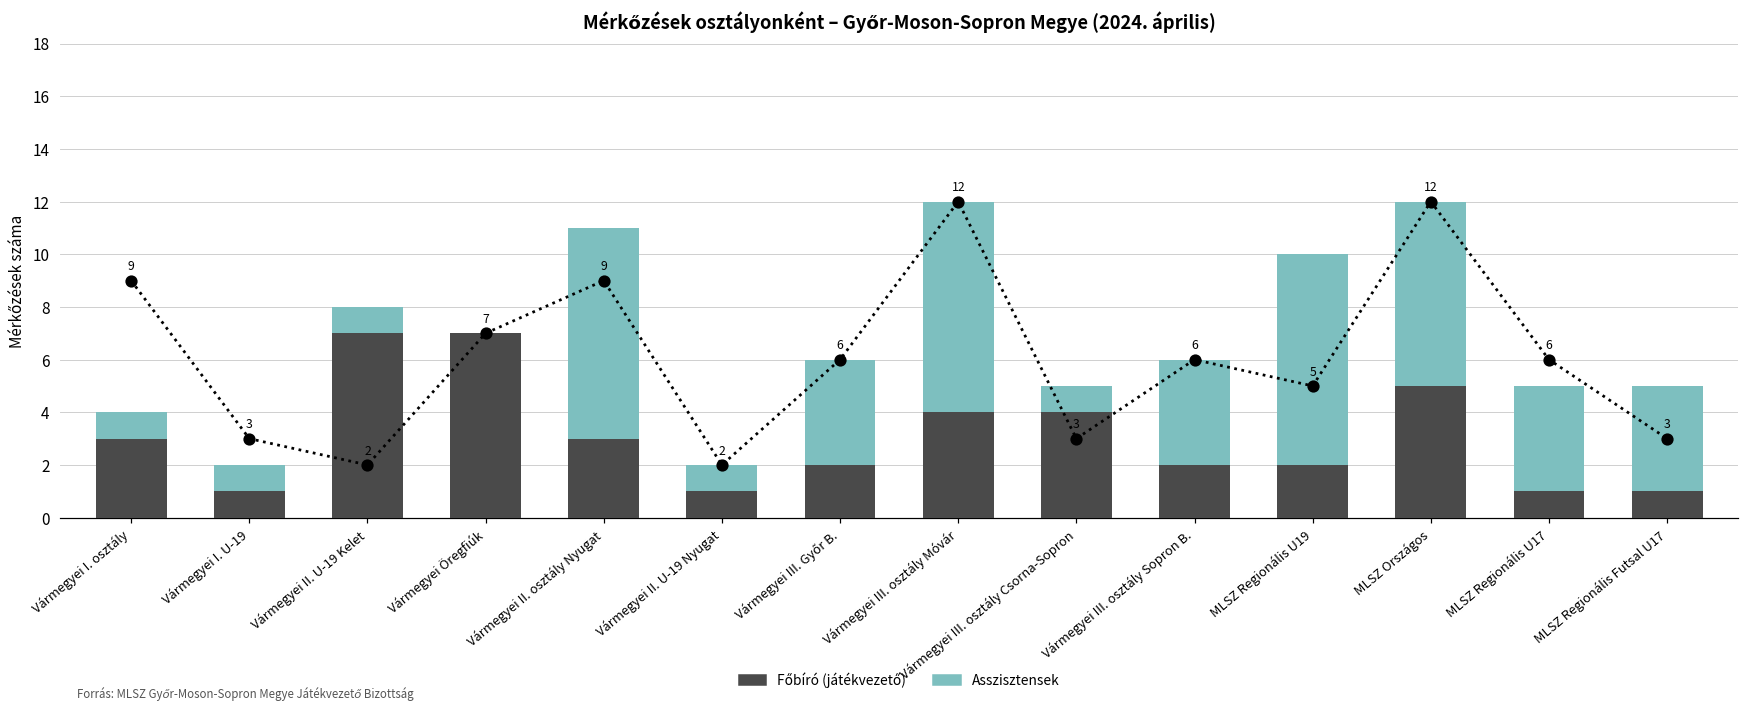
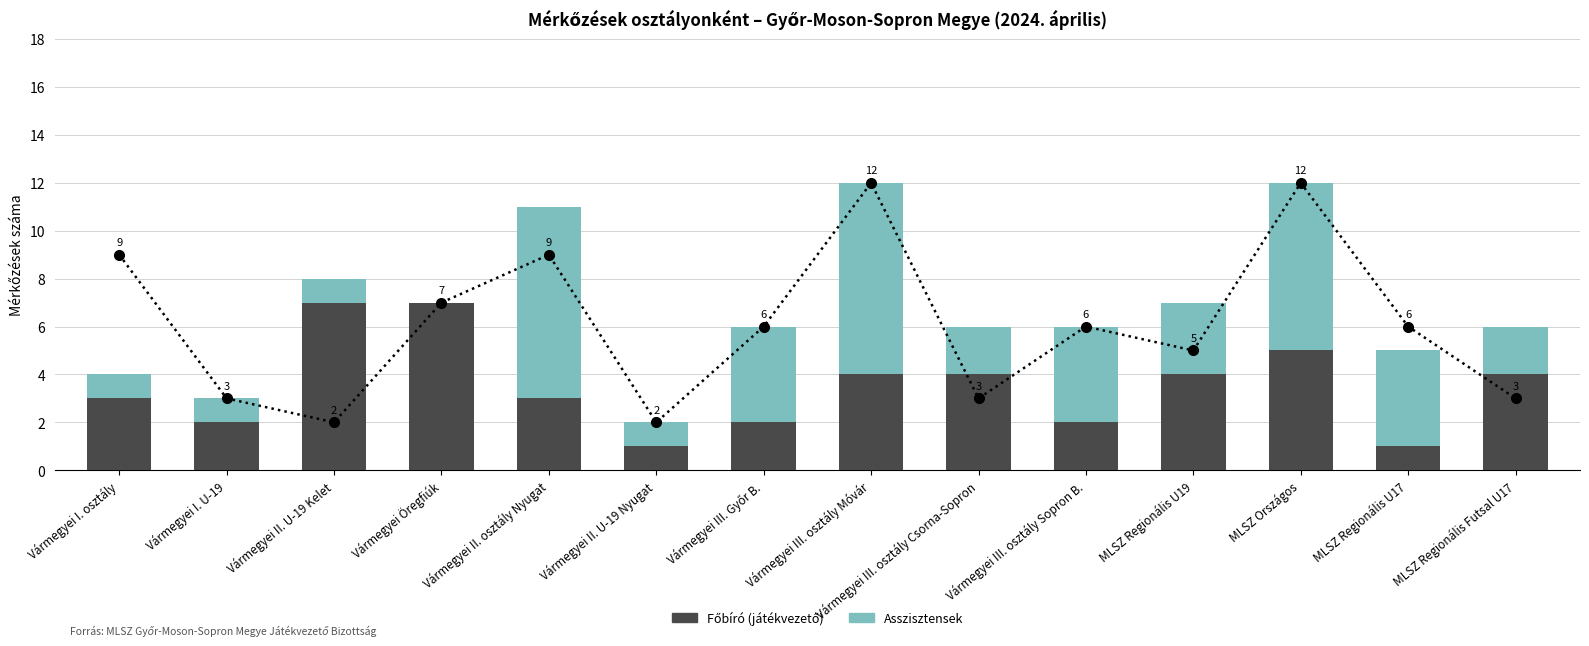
Főbíró (játékvezető), Vármegyei I. U-19: 1 -> 2
Asszisztensek, Vármegyei III. osztály Csorna-Sopron: 1 -> 2
Főbíró (játékvezető), MLSZ Regionális U19: 2 -> 4
Asszisztensek, MLSZ Regionális U19: 8 -> 3
Főbíró (játékvezető), MLSZ Regionális Futsal U17: 1 -> 4
Asszisztensek, MLSZ Regionális Futsal U17: 4 -> 2
